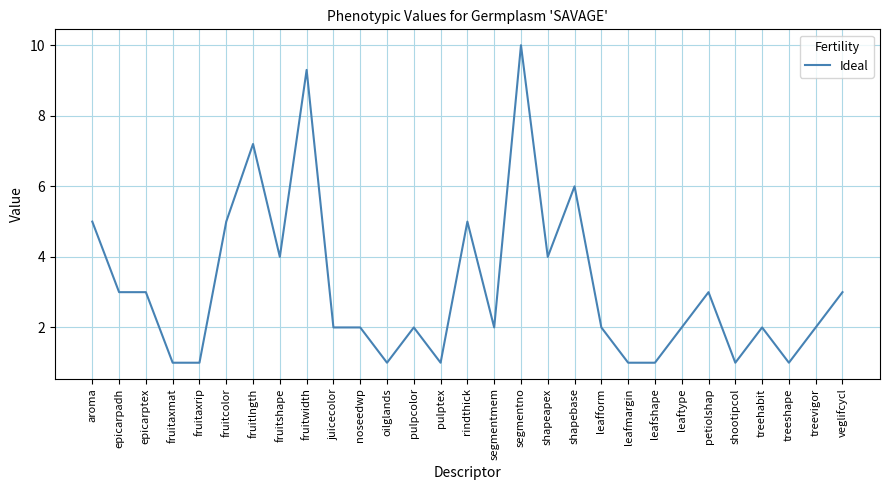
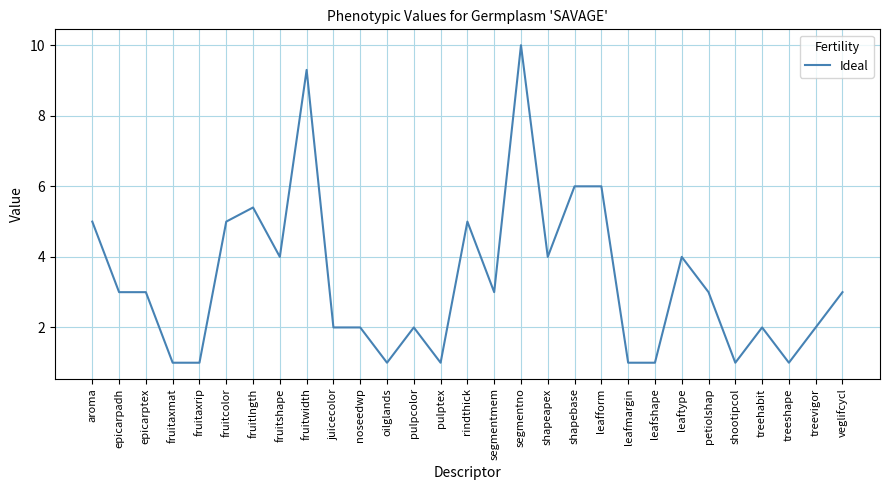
fruitlngth: 7.2 -> 5.4
segmentmem: 2 -> 3
leafform: 2 -> 6
leaftype: 2 -> 4
